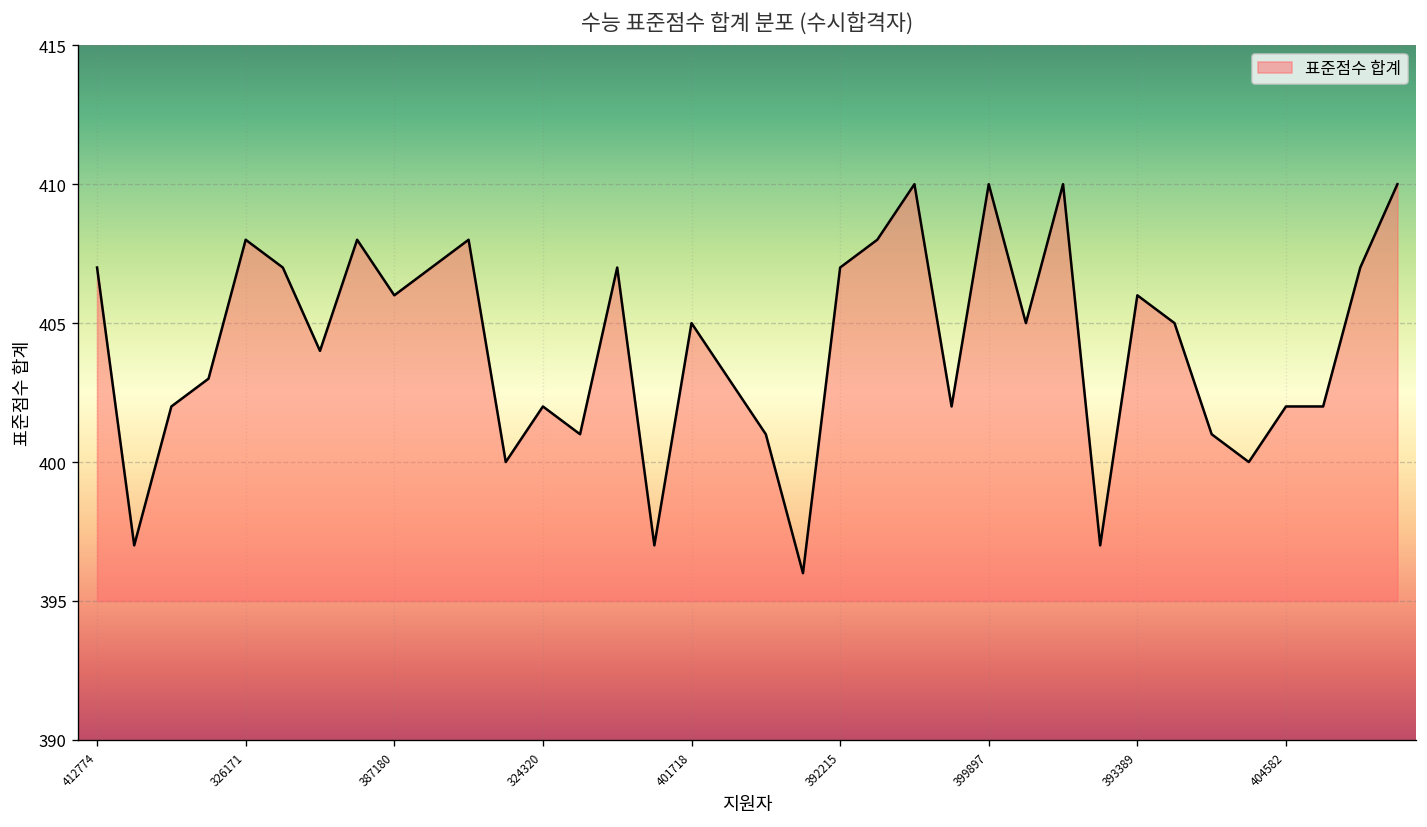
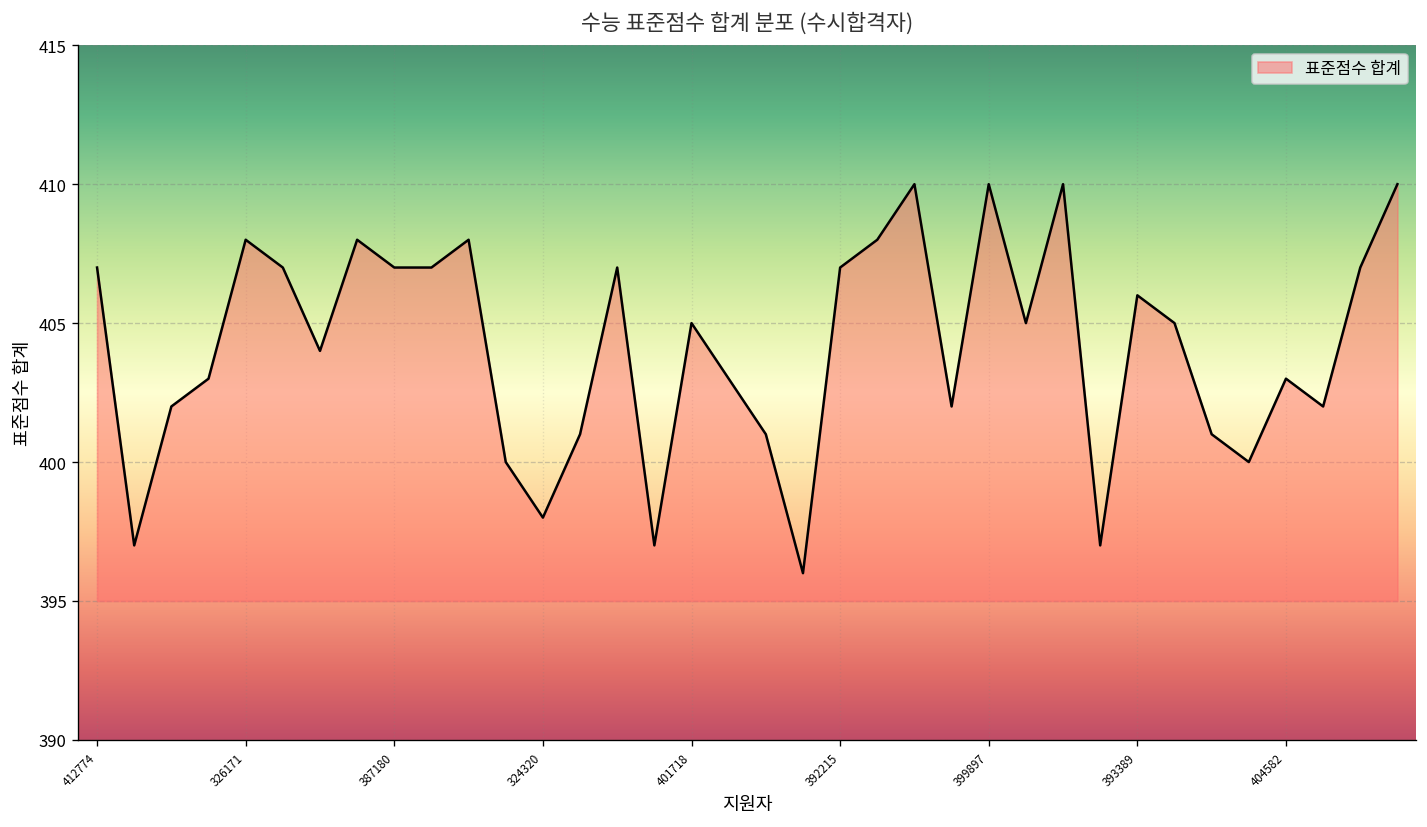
387180: 406 -> 407
324320: 402 -> 398
404582: 402 -> 403
